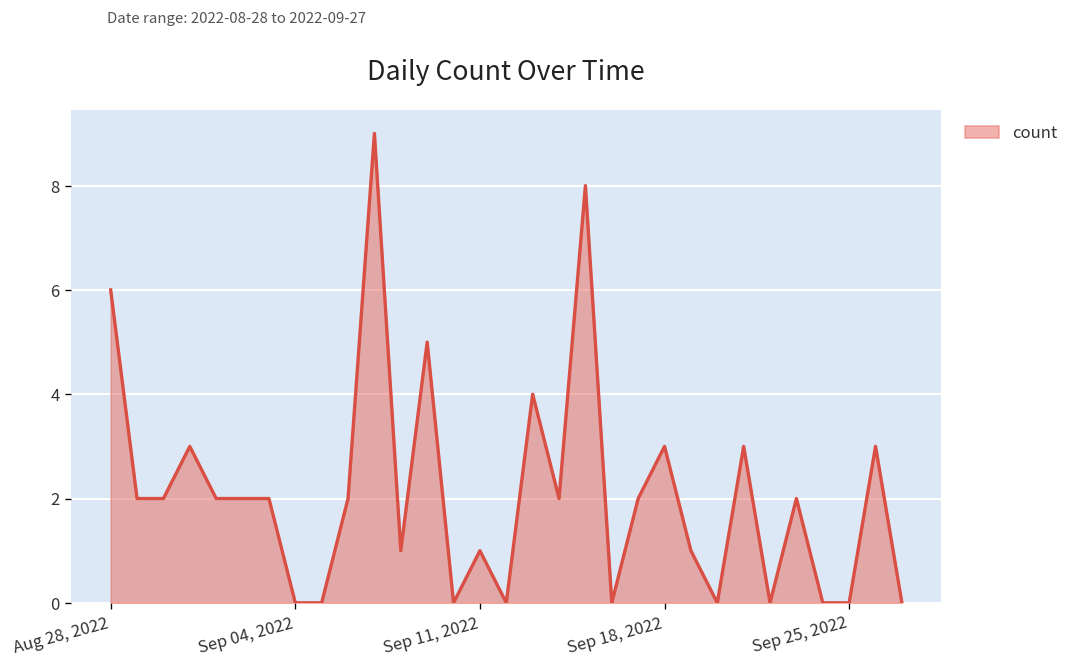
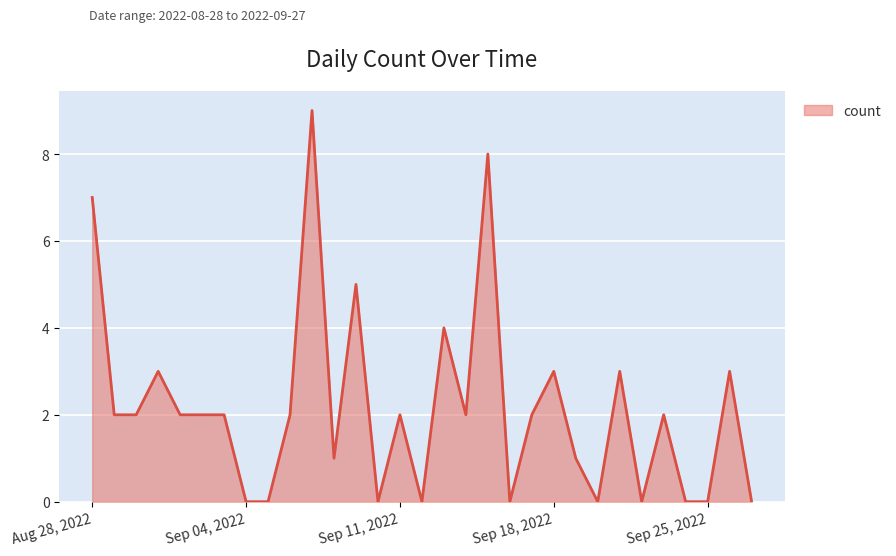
Aug 28, 2022: 6 -> 7
Sep 11, 2022: 1 -> 2
